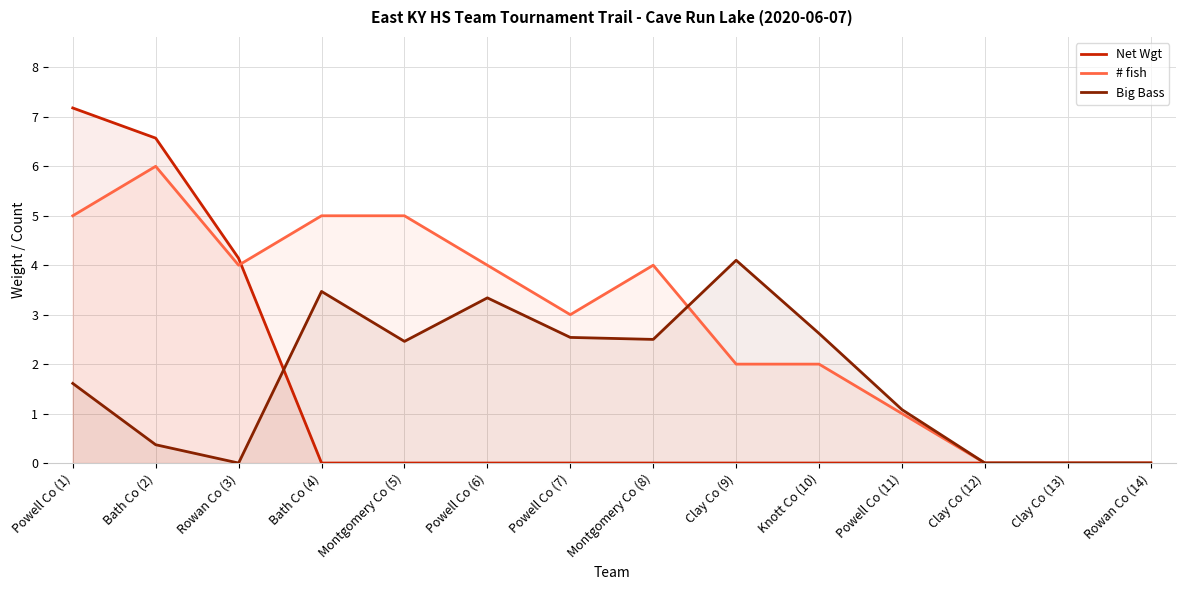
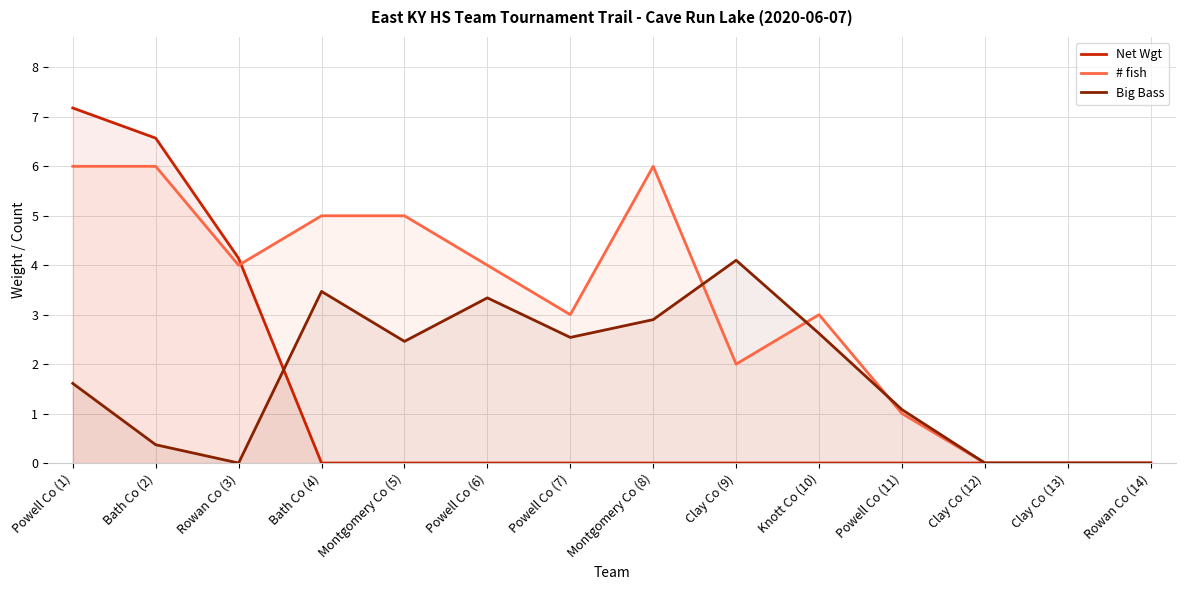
# fish, Powell Co (1): 5 -> 6
# fish, Montgomery Co (8): 4 -> 6
Big Bass, Montgomery Co (8): 2.5 -> 2.9
# fish, Knott Co (10): 2 -> 3
